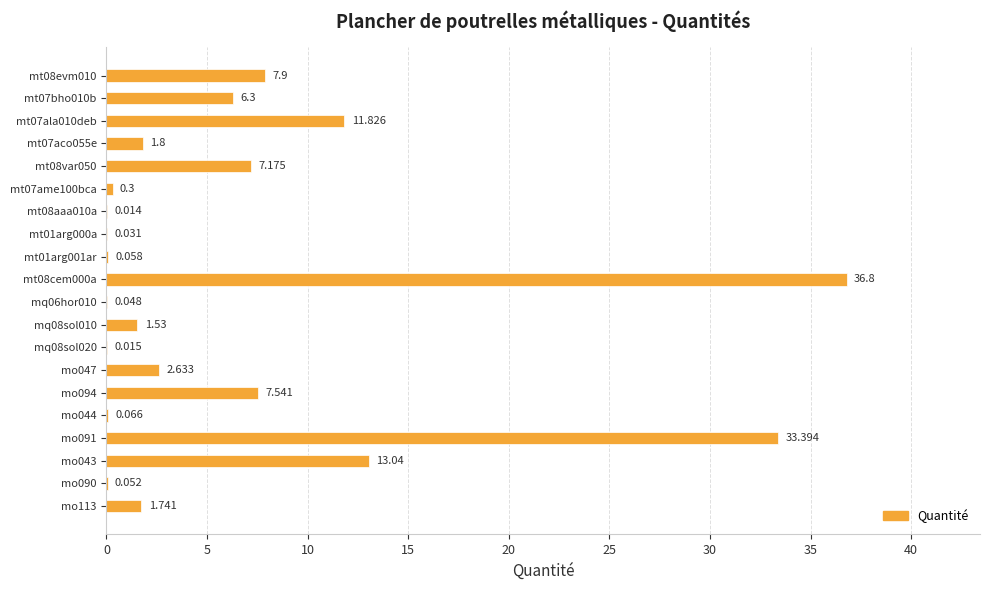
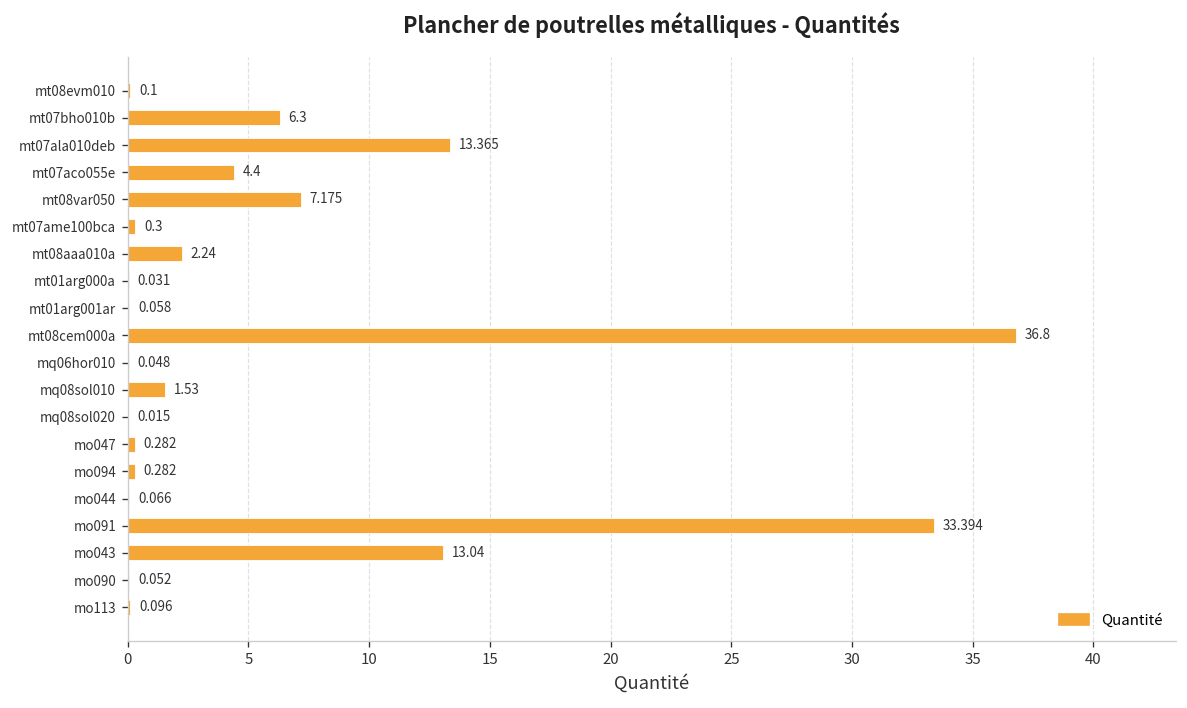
mt08evm010: 7.9 -> 0.1
mt07ala010deb: 11.826 -> 13.365
mt07aco055e: 1.8 -> 4.4
mt08aaa010a: 0.014 -> 2.24
mo047: 2.633 -> 0.282
mo094: 7.541 -> 0.282
mo113: 1.741 -> 0.096
